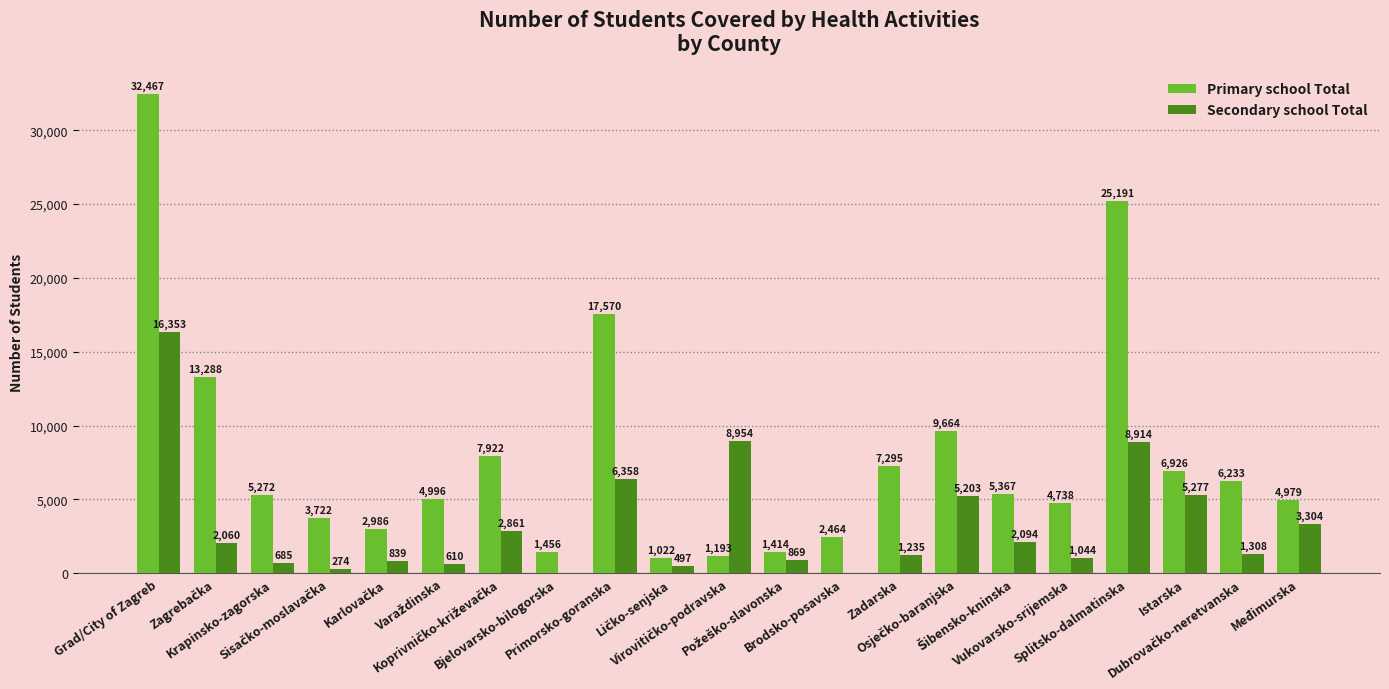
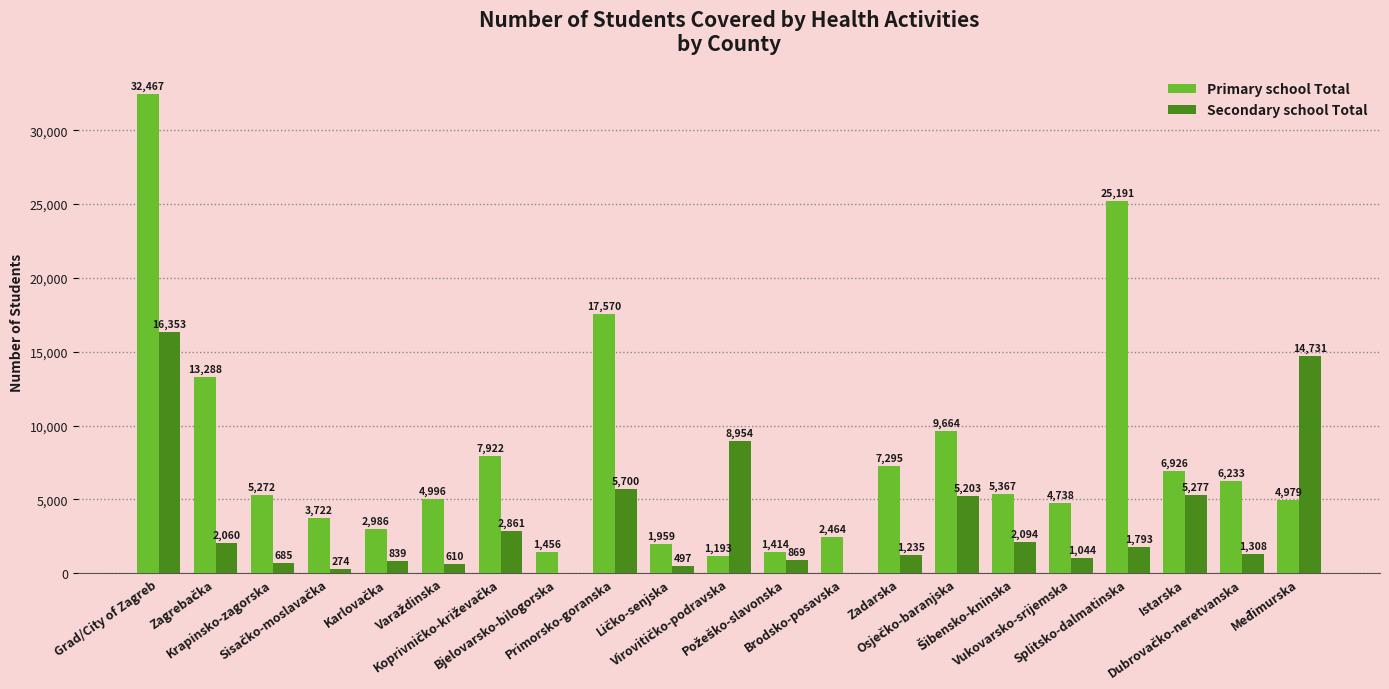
Secondary school Total, Primorsko-goranska: 6,358 -> 5,700
Primary school Total, Ličko-senjska: 1,022 -> 1,959
Secondary school Total, Splitsko-dalmatinska: 8,914 -> 1,793
Secondary school Total, Međimurska: 3,304 -> 14,731
